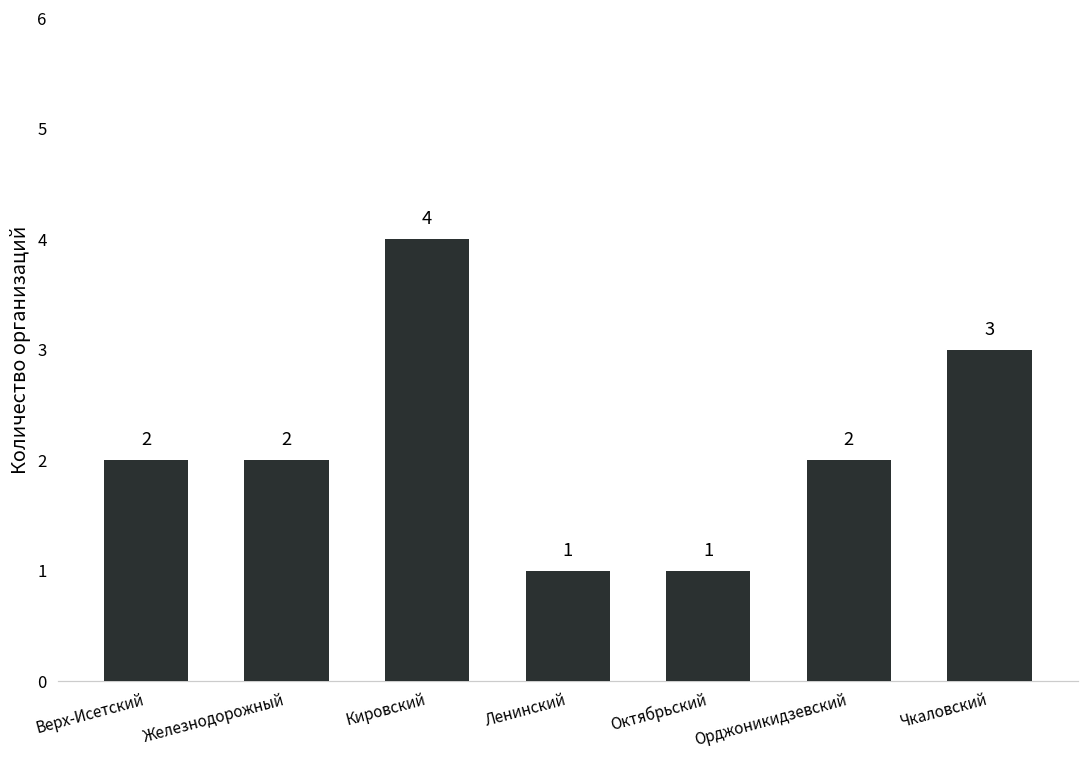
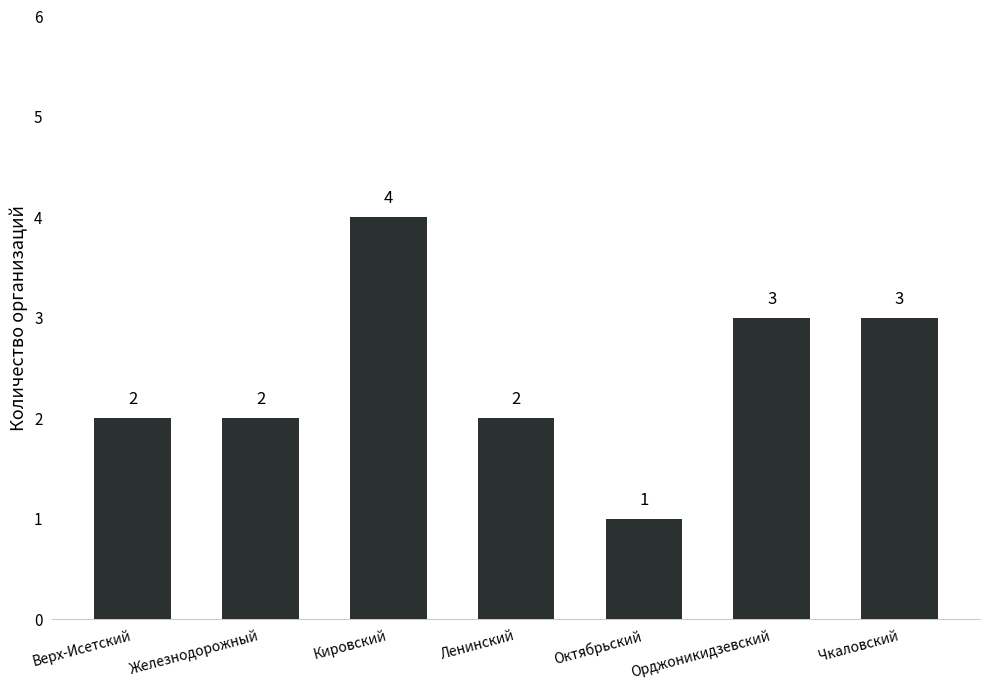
Ленинский: 1 -> 2
Орджоникидзевский: 2 -> 3
